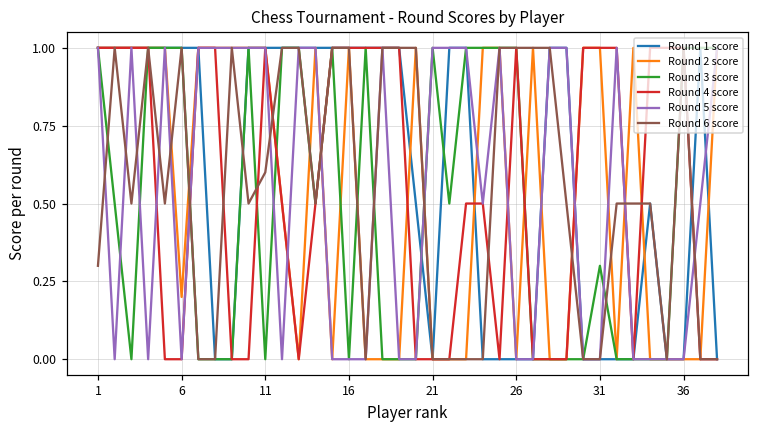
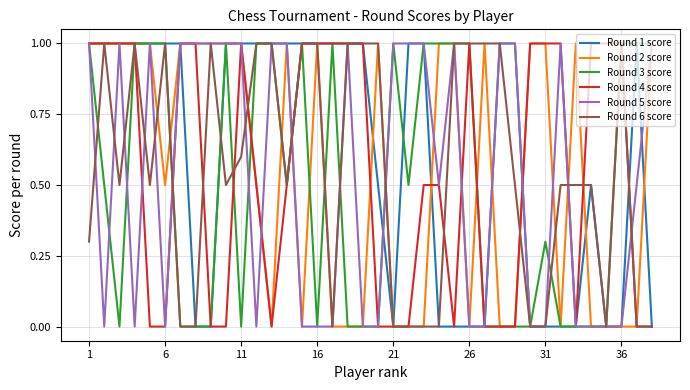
Round 2 score, 6: 0.2 -> 0.5
